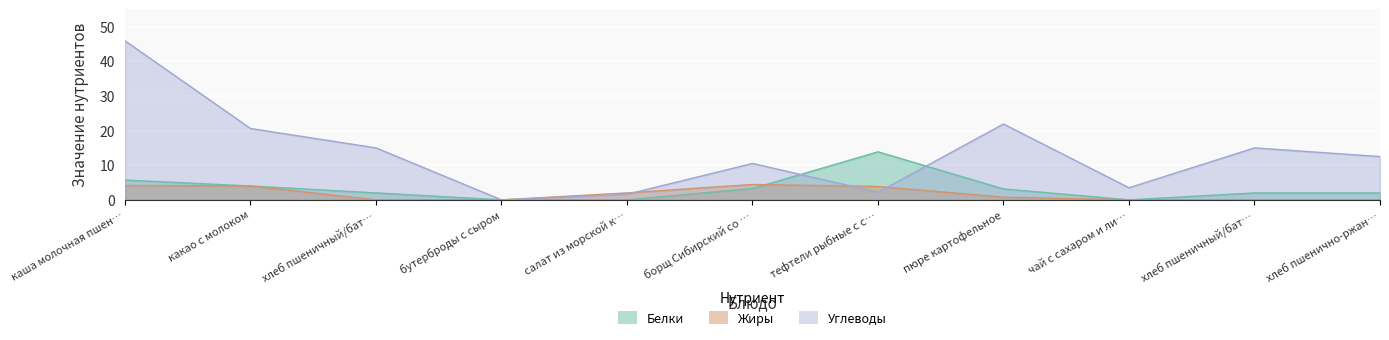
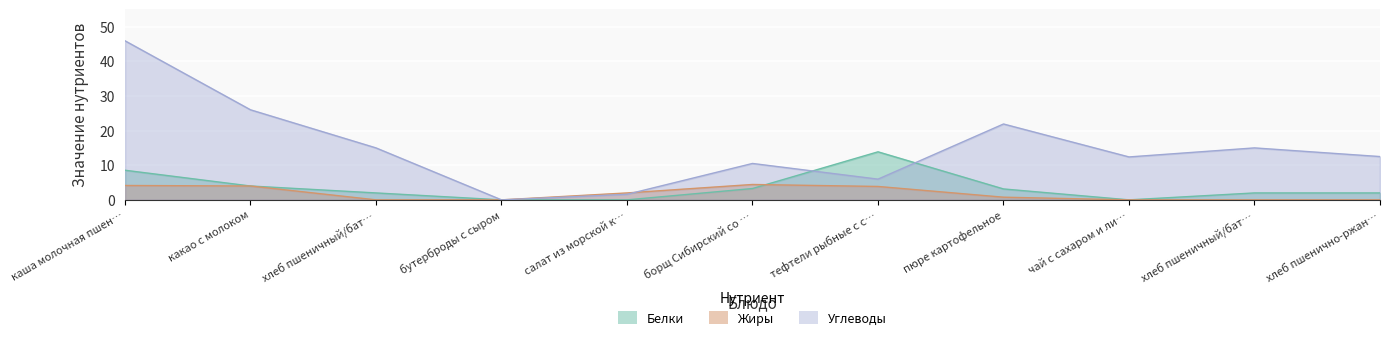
Белки, каша молочная пшен…: 6 -> 9
Углеводы, какао с молоком: 21 -> 26
Углеводы, тефтели рыбные с с…: 2 -> 6
Углеводы, чай с сахаром и ли…: 3 -> 12
